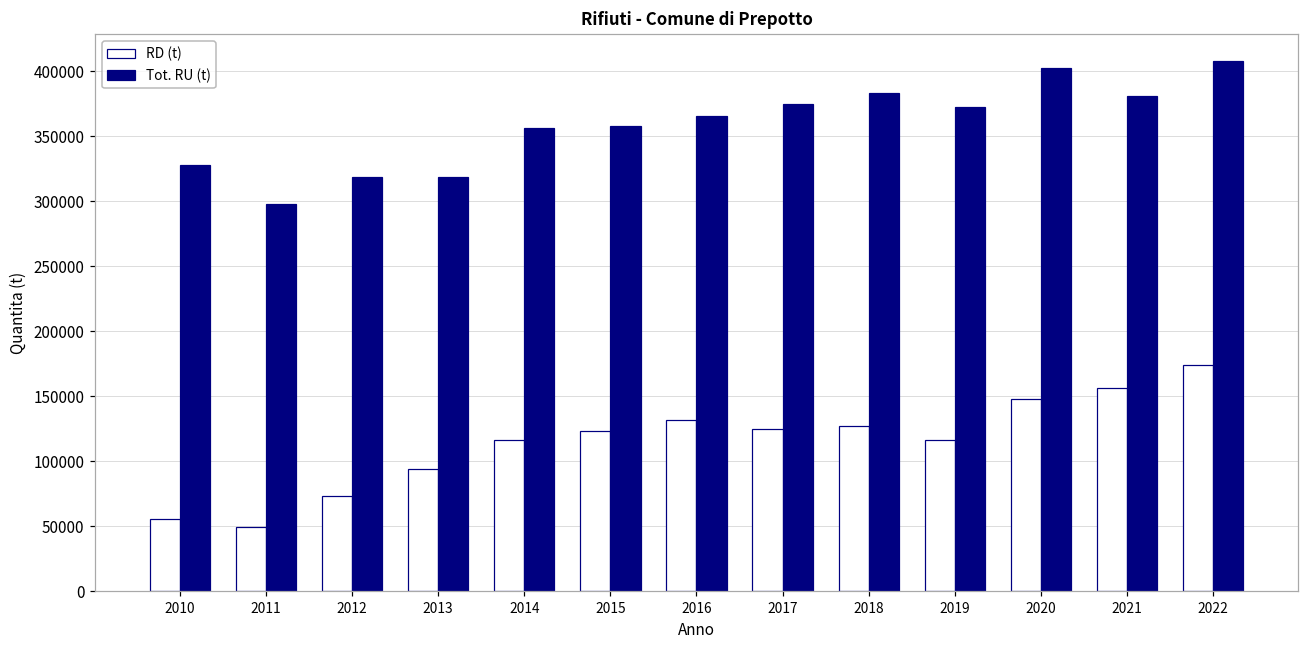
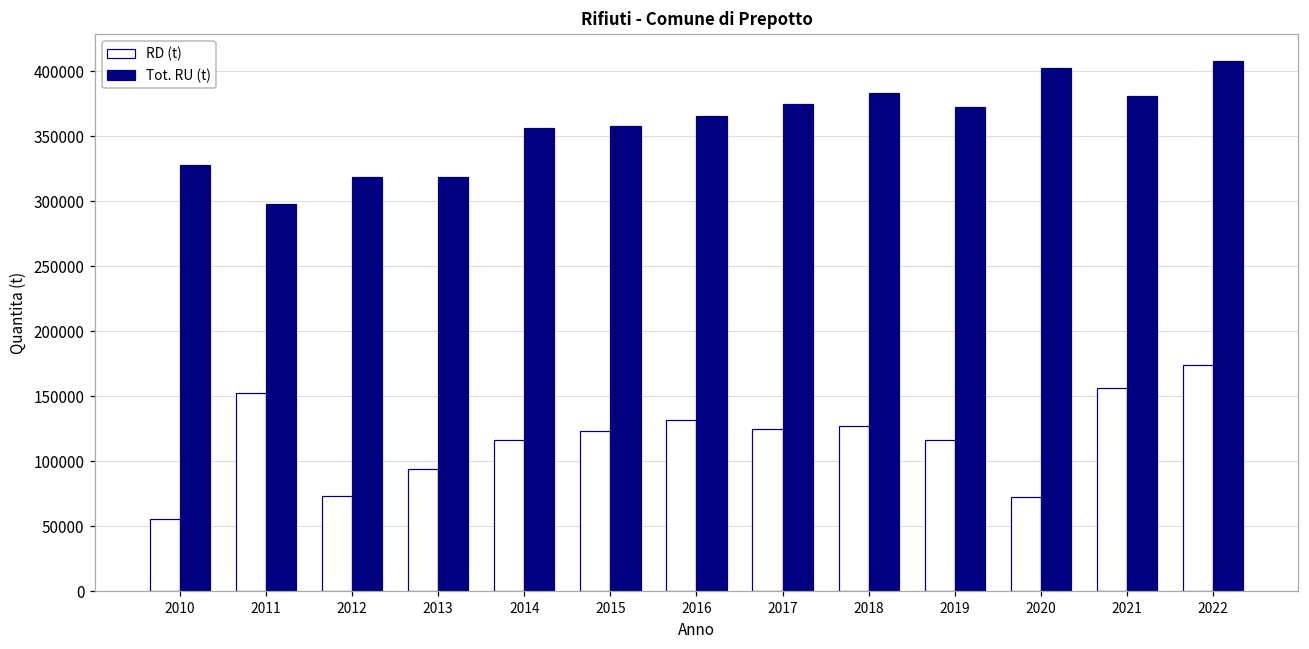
RD (t), 2011: 50000 -> 152000
RD (t), 2020: 148000 -> 73000
